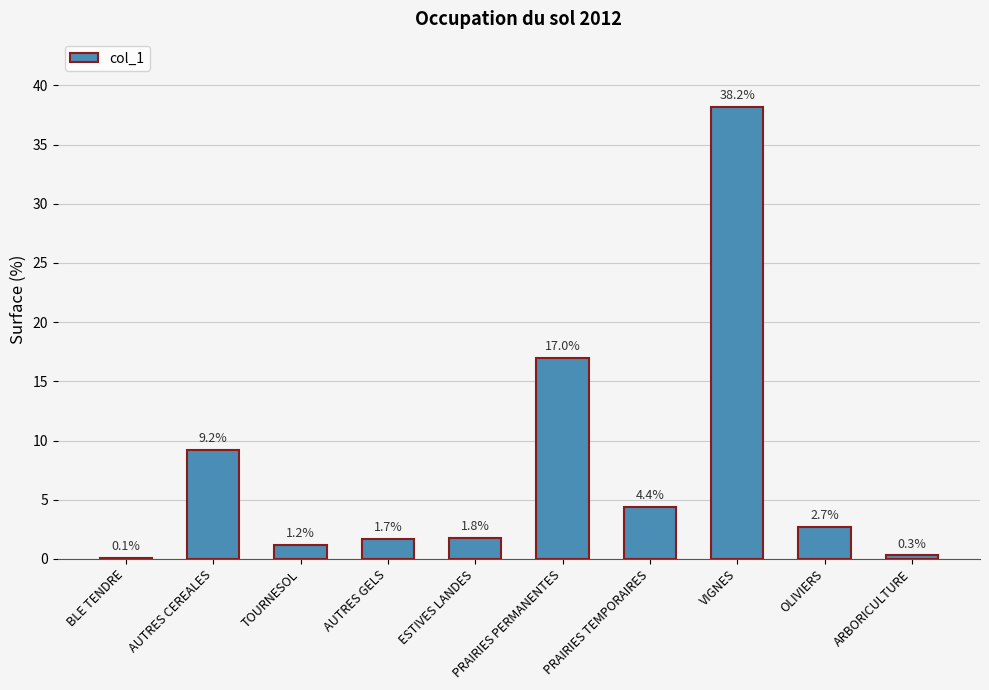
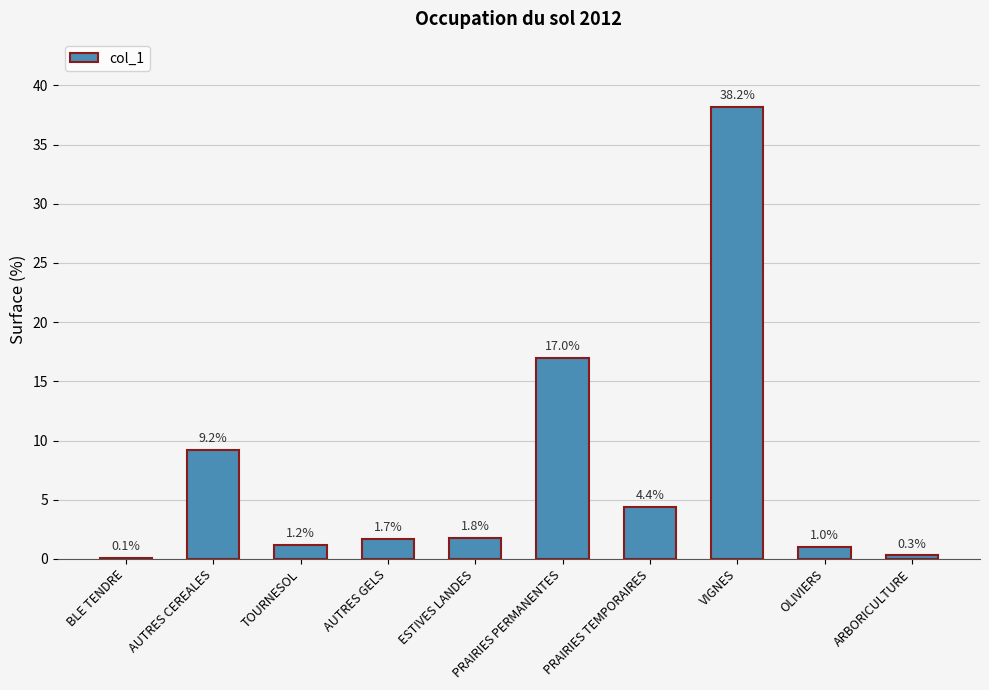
OLIVIERS: 2.7% -> 1.0%
